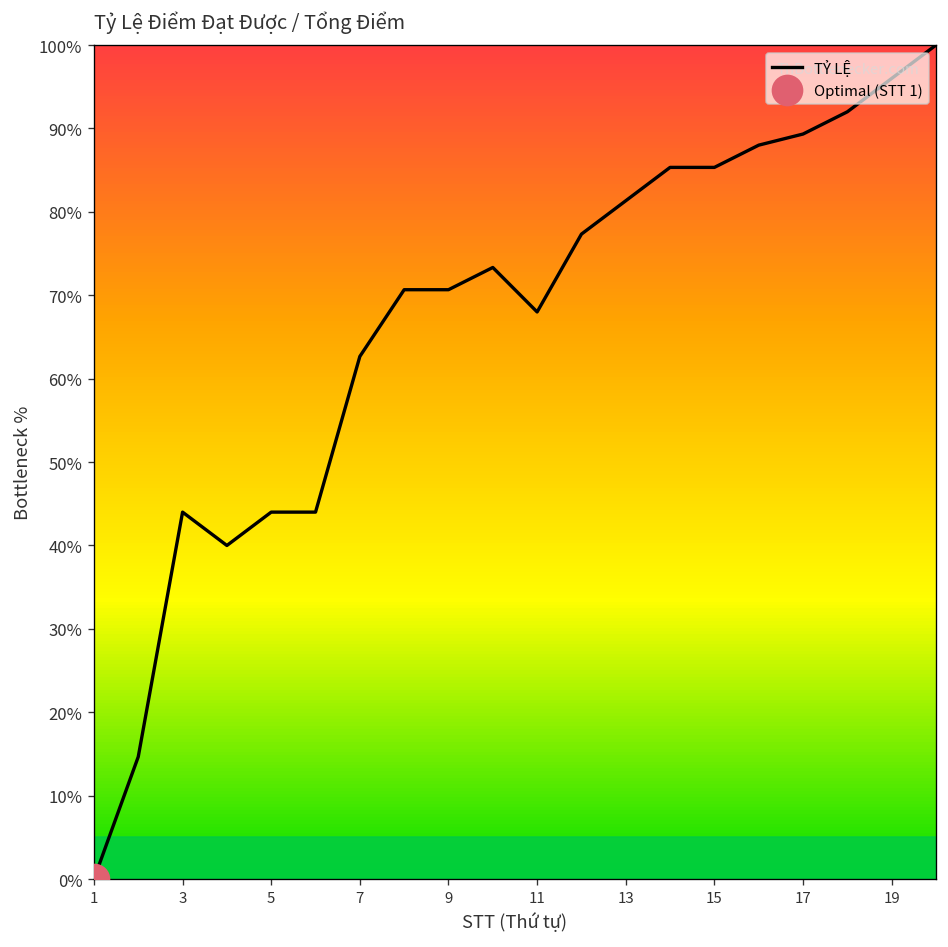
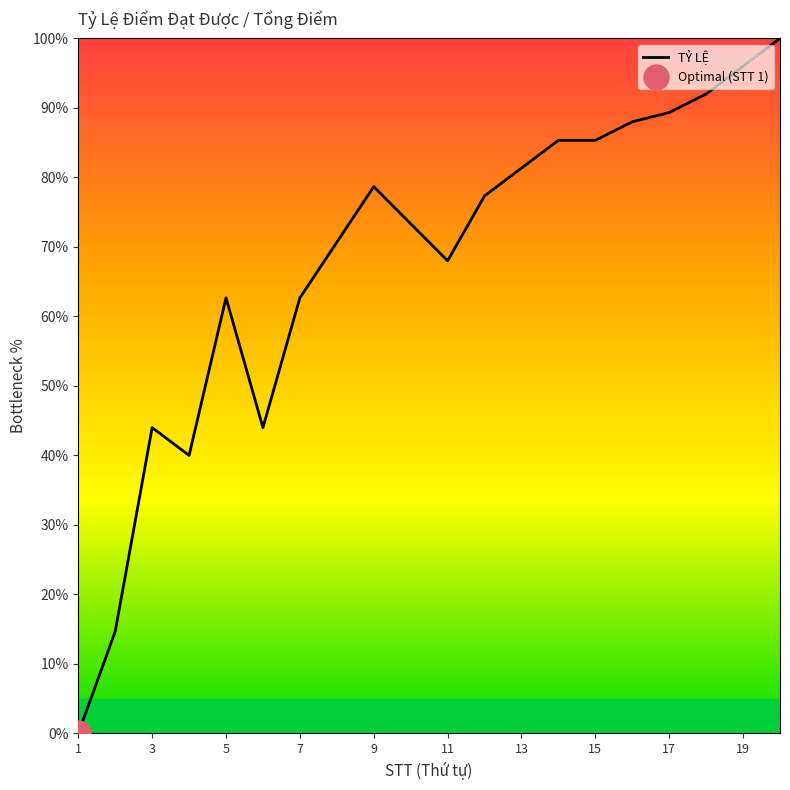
TỶ LỆ, 5: 44% -> 63%
TỶ LỆ, 9: 71% -> 79%
